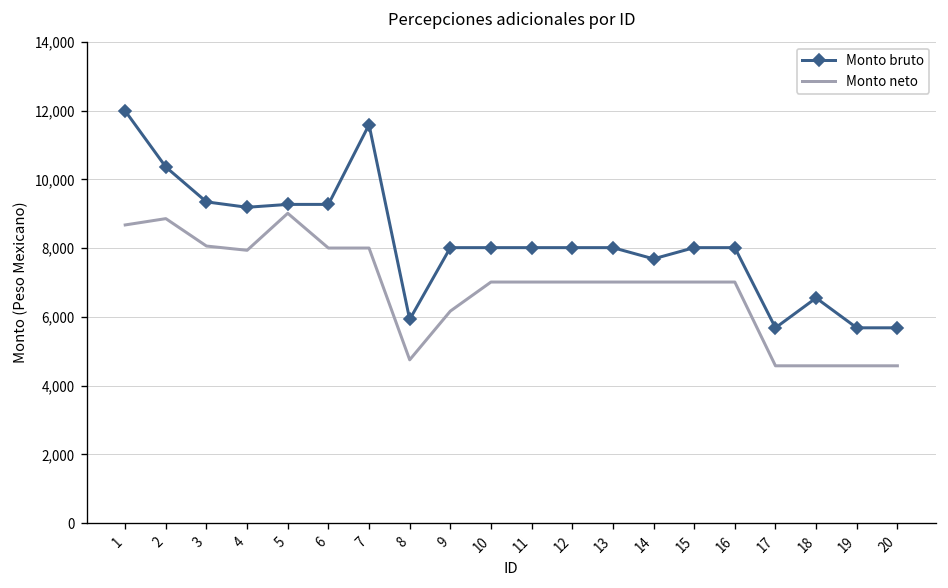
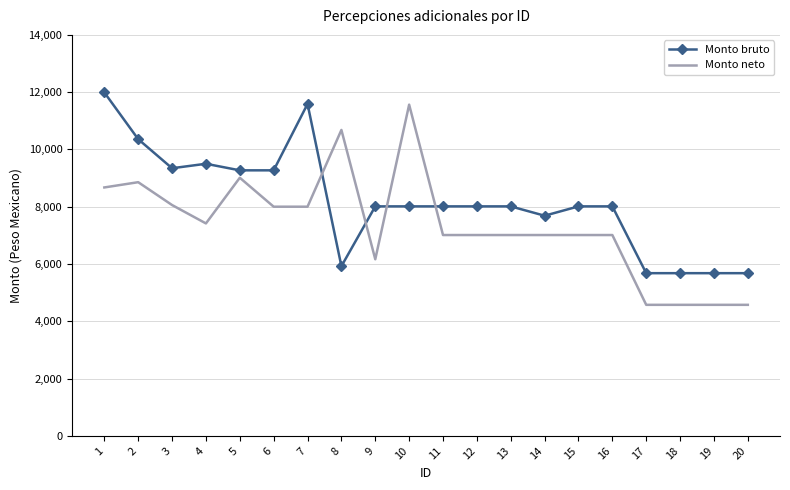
Monto bruto, 4: 9,200 -> 9,500
Monto neto, 4: 7,900 -> 7,400
Monto neto, 8: 4,700 -> 10,700
Monto neto, 10: 7,000 -> 11,600
Monto bruto, 18: 6,500 -> 5,700
